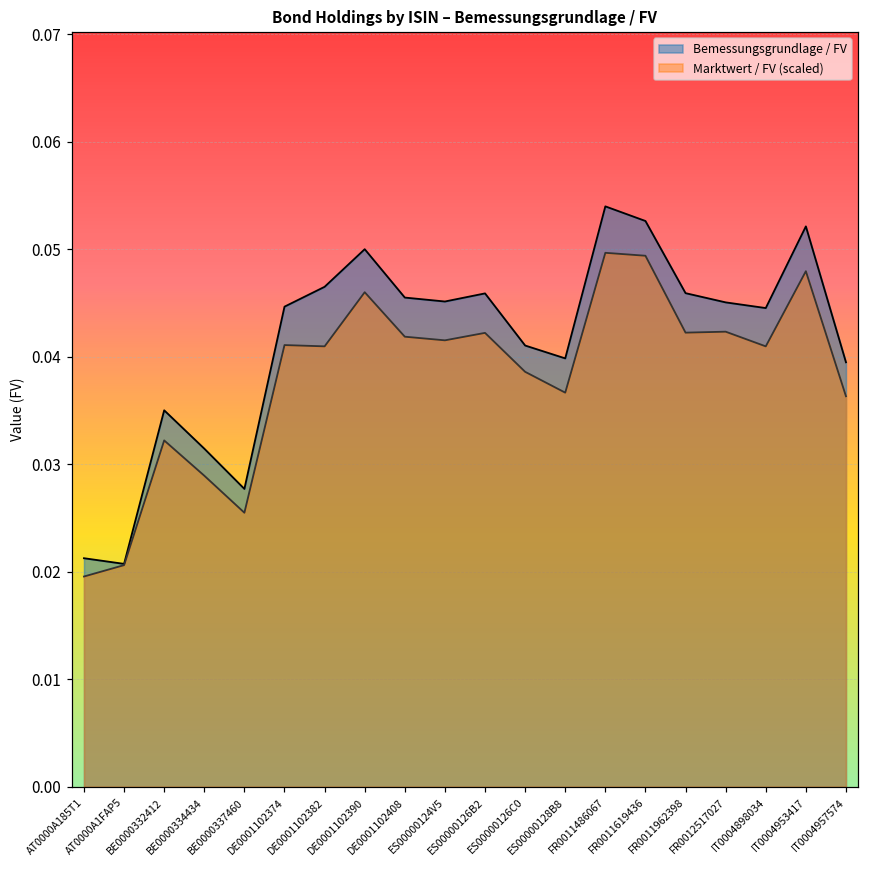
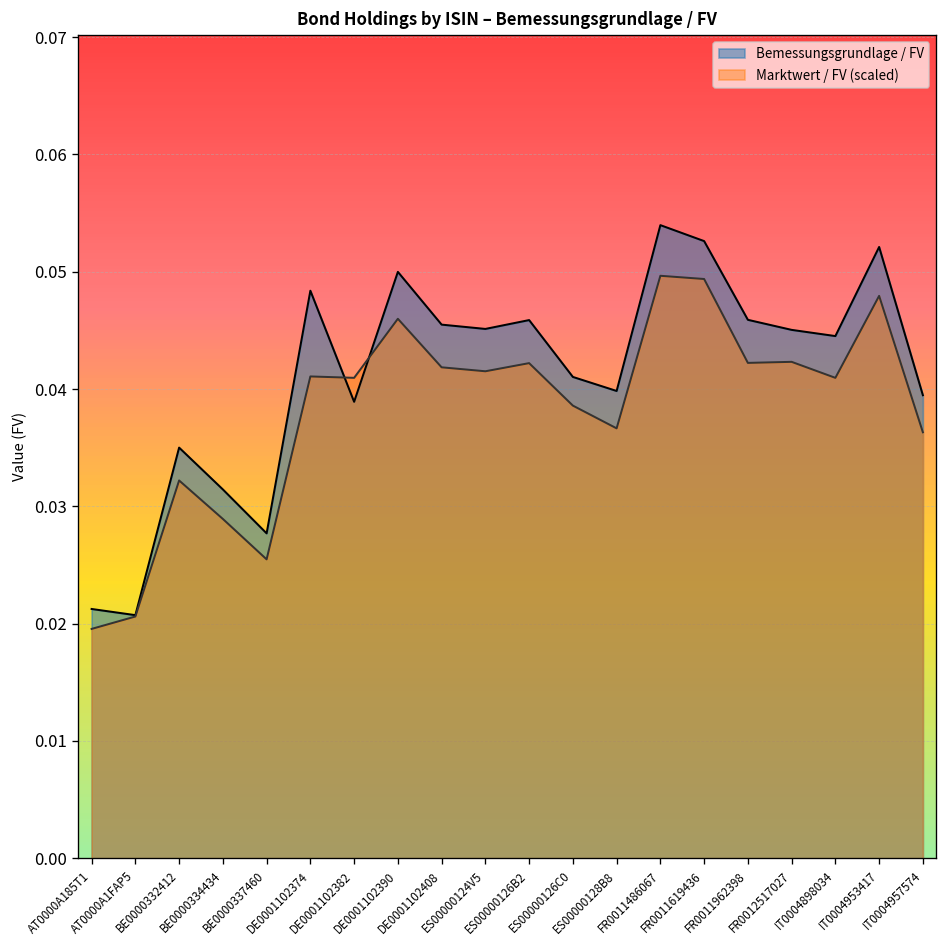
Bemessungsgrundlage / FV, DE0001102374: 0.045 -> 0.048
Bemessungsgrundlage / FV, DE0001102382: 0.046 -> 0.039
